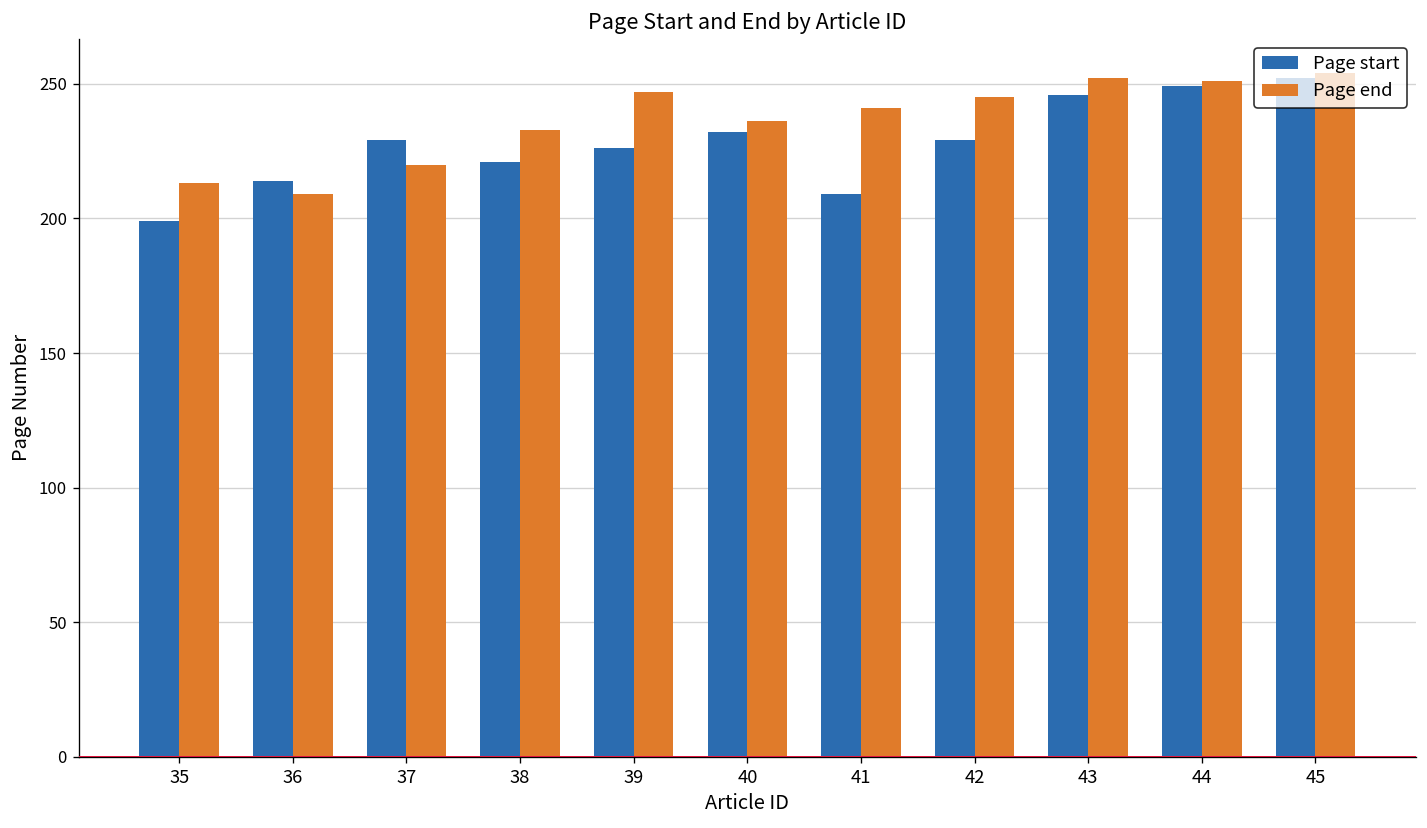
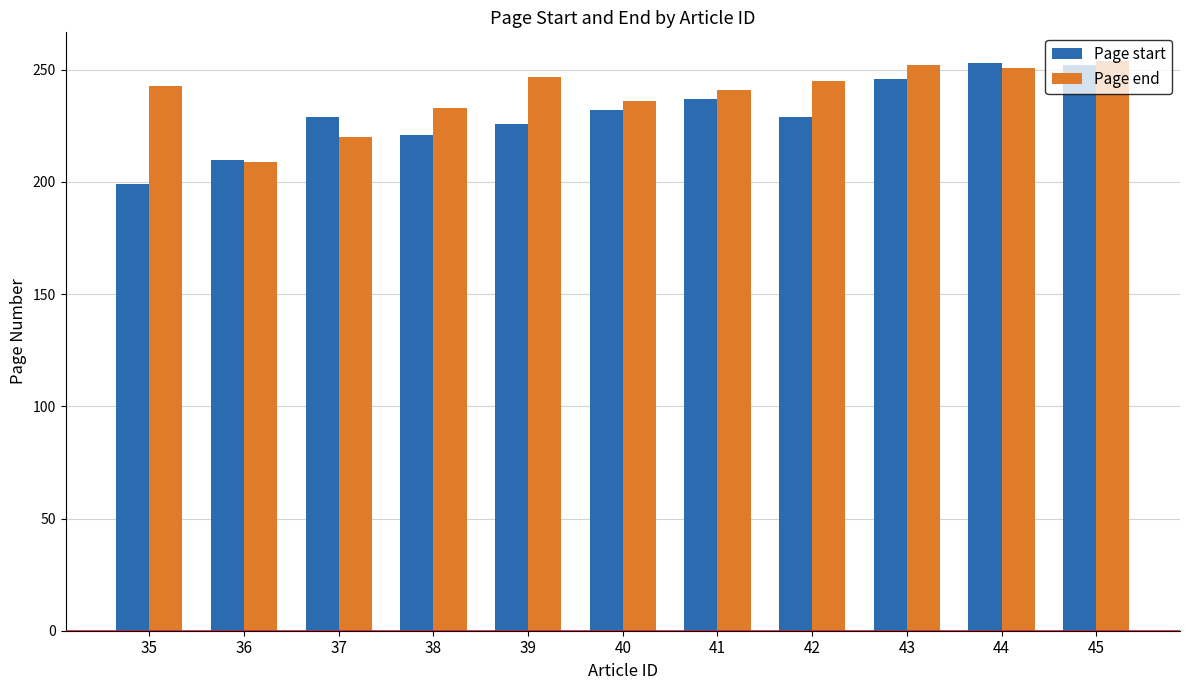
Page end, 35: 213 -> 243
Page start, 36: 214 -> 210
Page start, 41: 209 -> 237
Page start, 44: 249 -> 253
